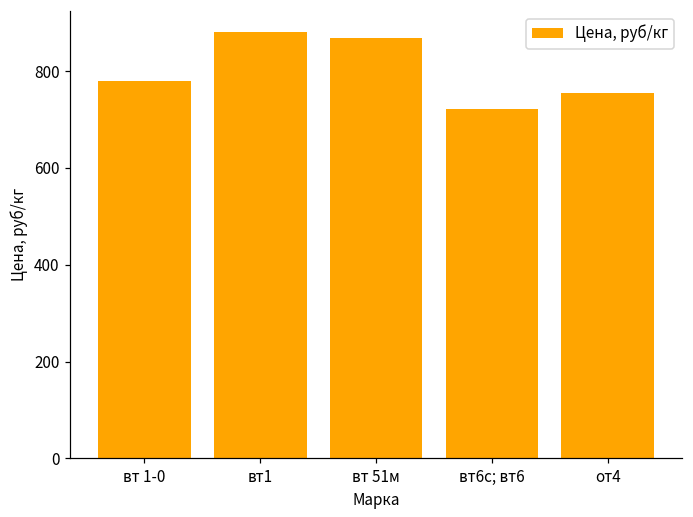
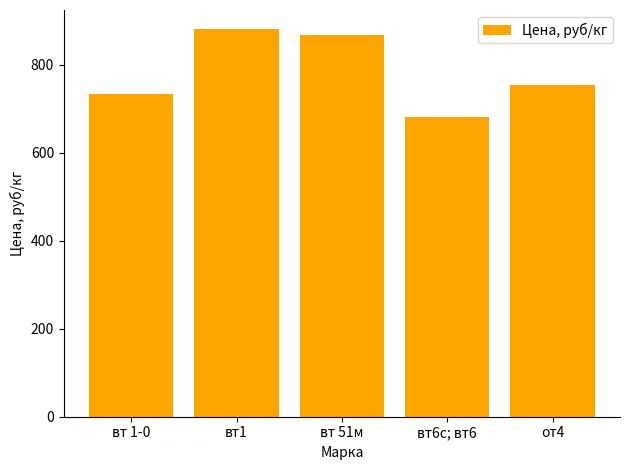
вт 1-0: 780 -> 730
вт6с; вт6: 720 -> 680
